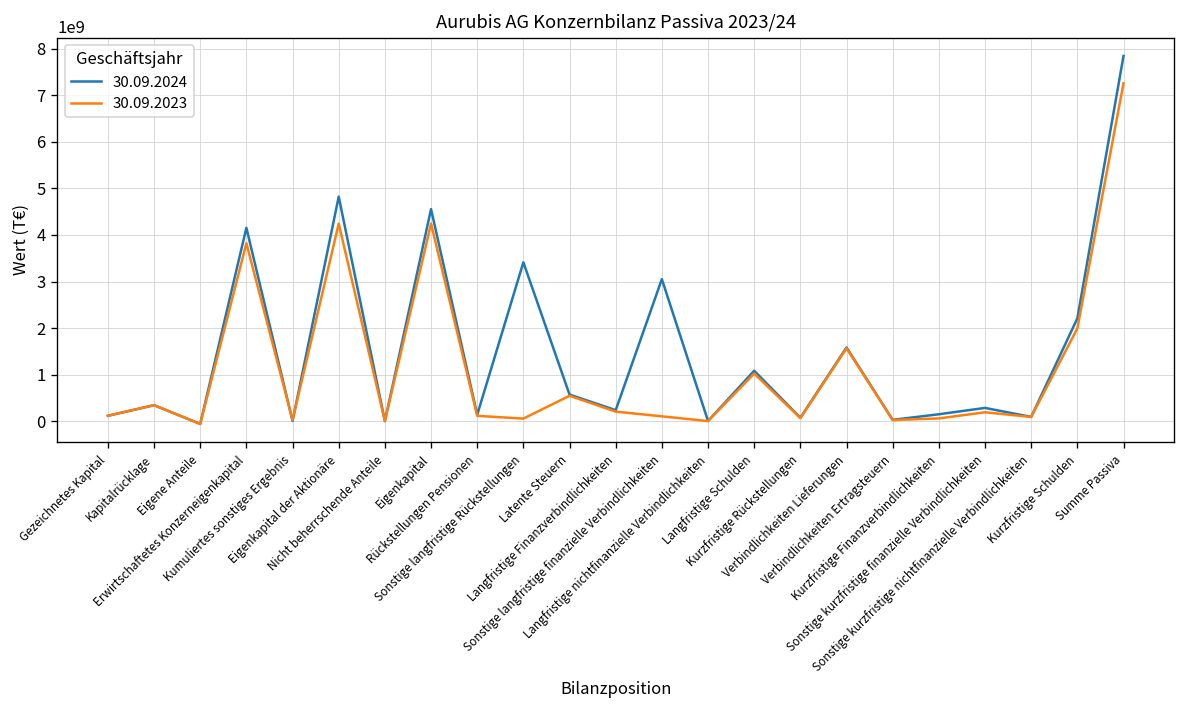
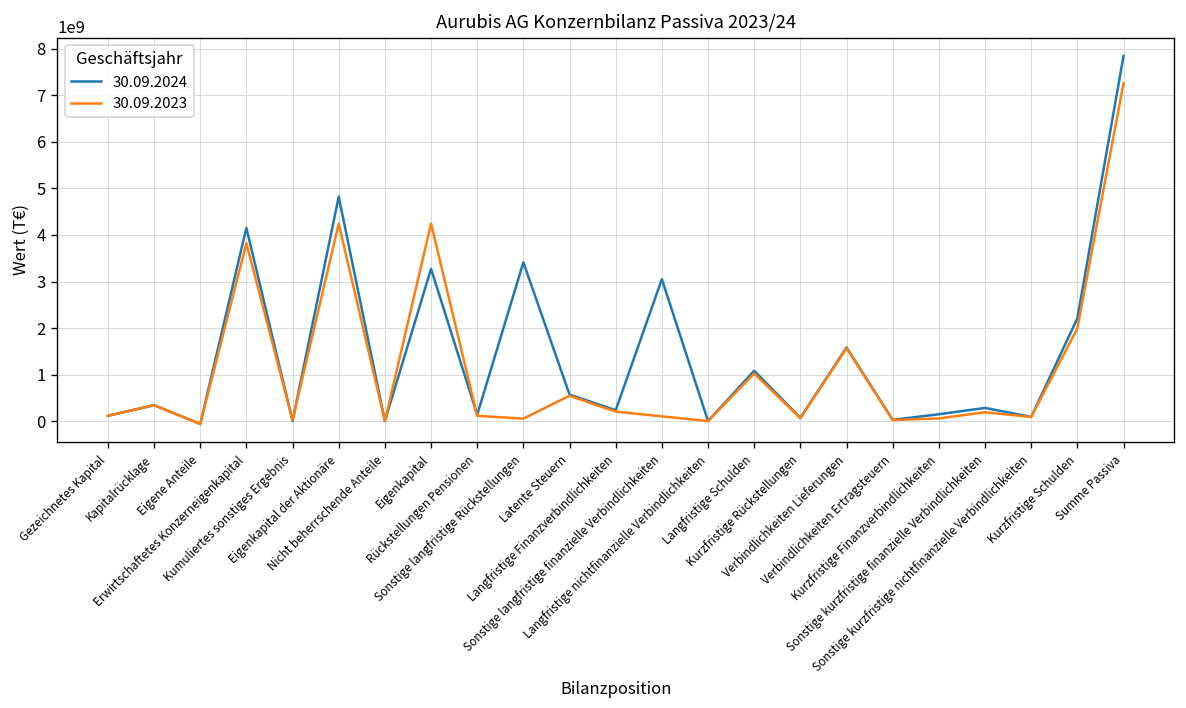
30.09.2024, Eigenkapital: 4600000000 -> 3300000000
